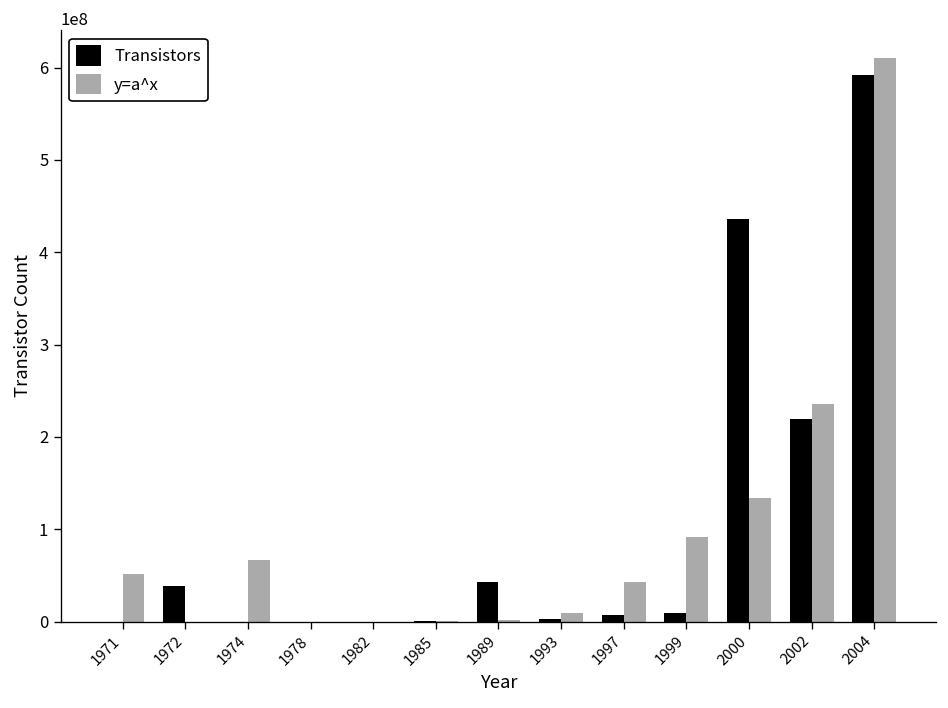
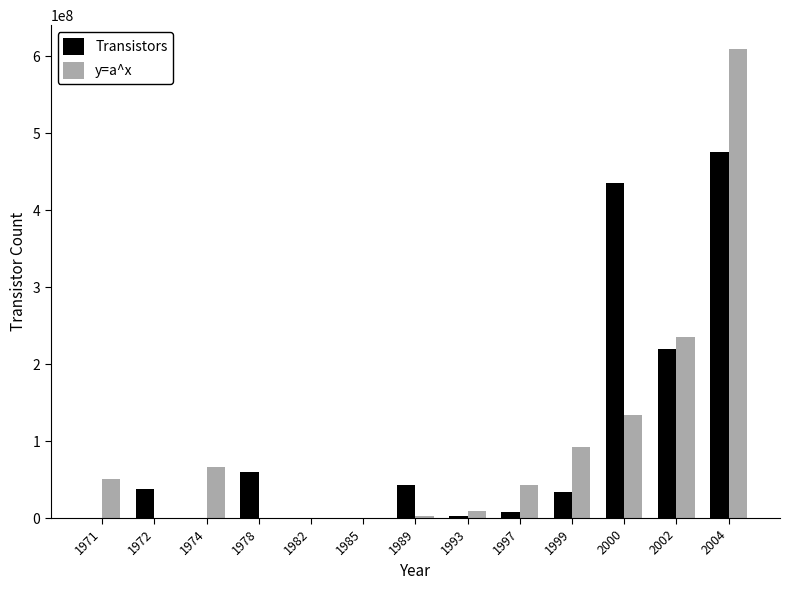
Transistors, 1978: 0 -> 60000000
Transistors, 1999: 10000000 -> 30000000
Transistors, 2004: 590000000 -> 480000000
